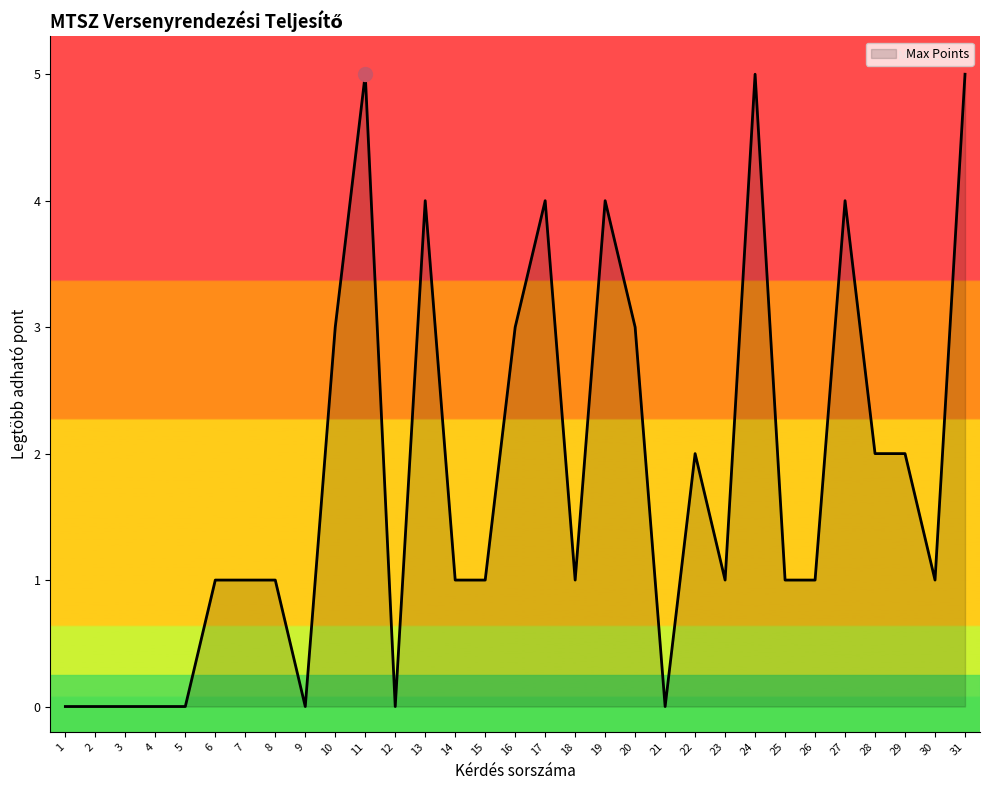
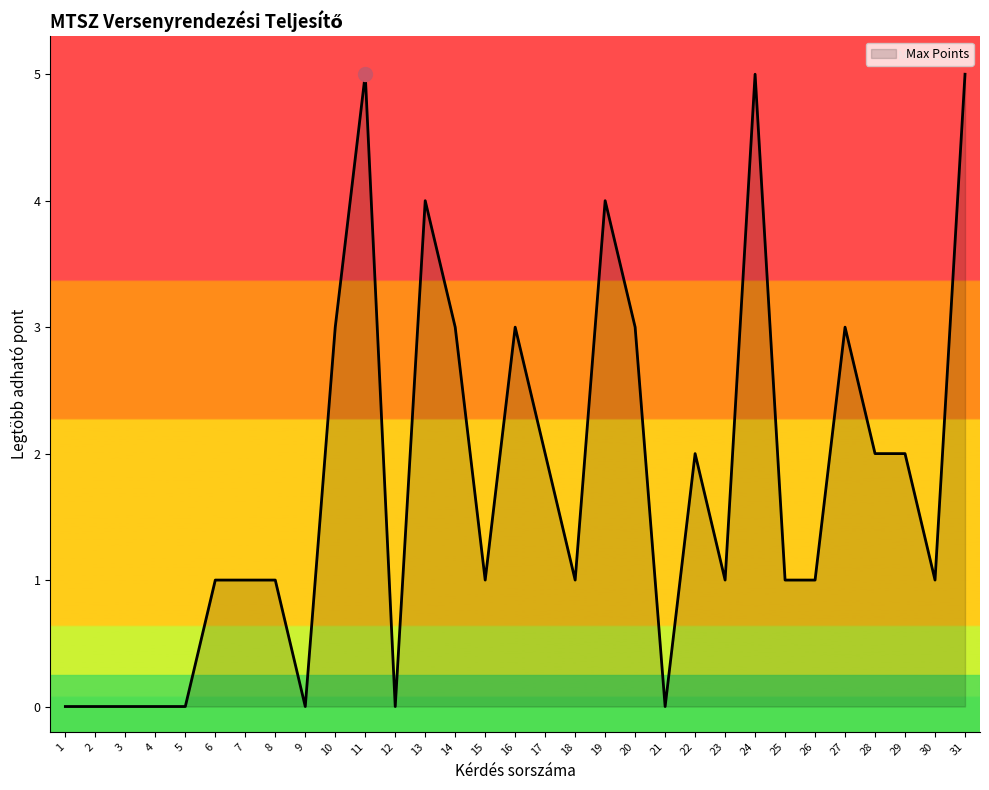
Max Points, 14: 1 -> 3
Max Points, 17: 4 -> 2
Max Points, 27: 4 -> 3
